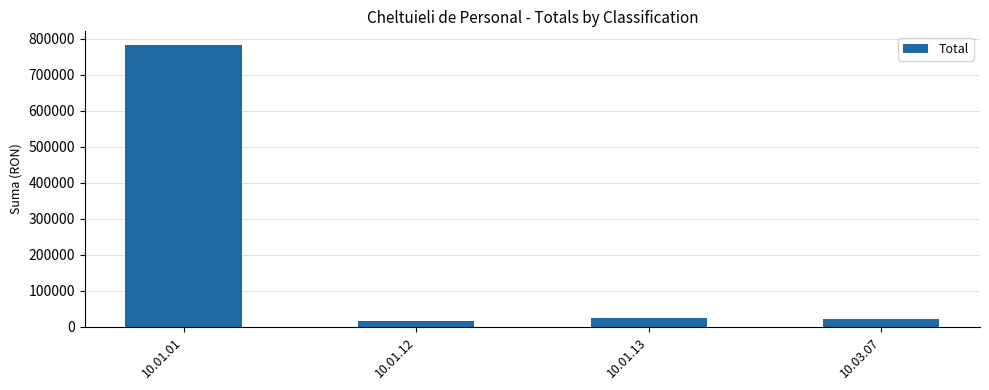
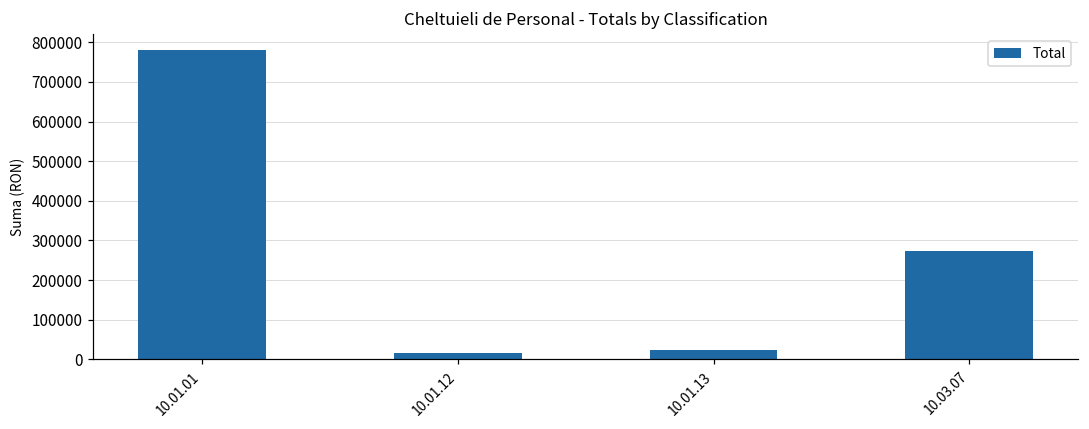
10.03.07: 20000 -> 270000
